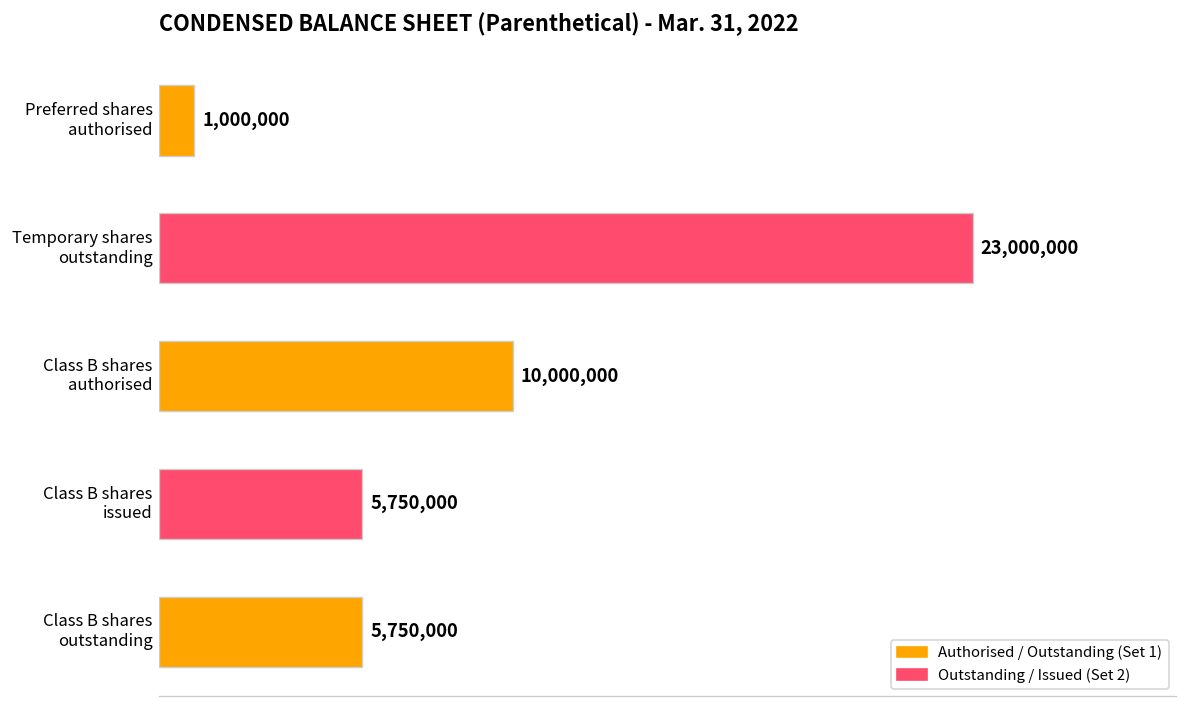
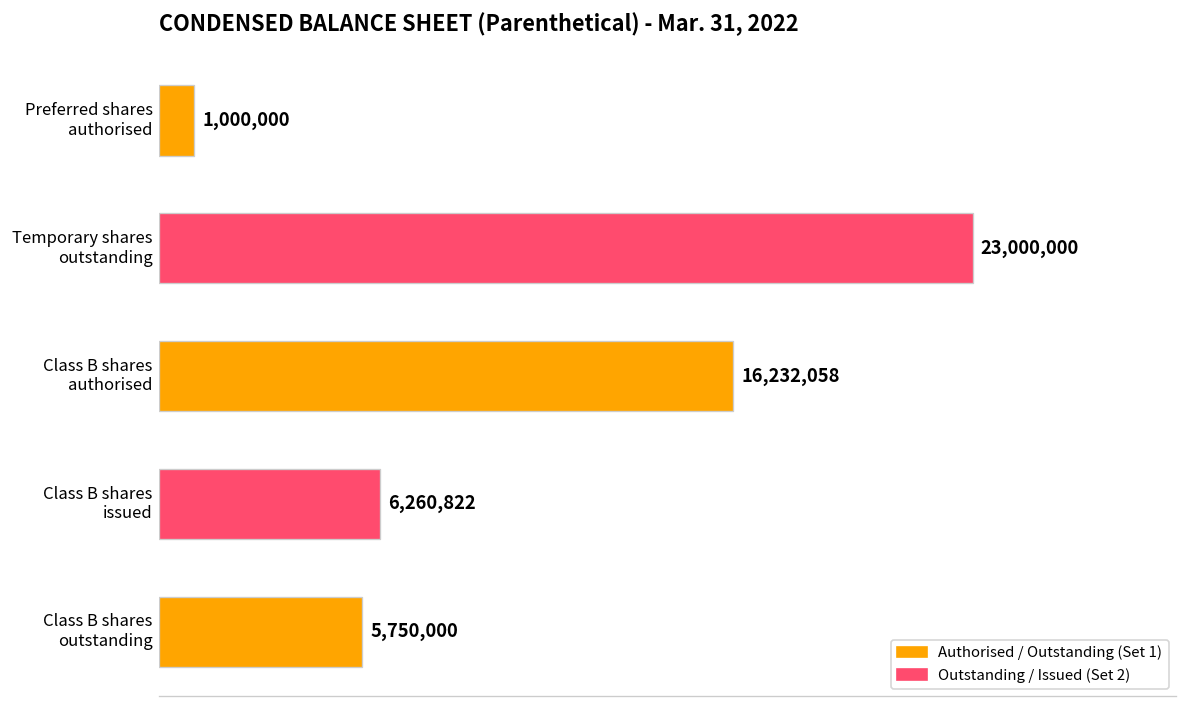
Class B shares authorised: 10,000,000 -> 16,232,058
Class B shares issued: 5,750,000 -> 6,260,822
